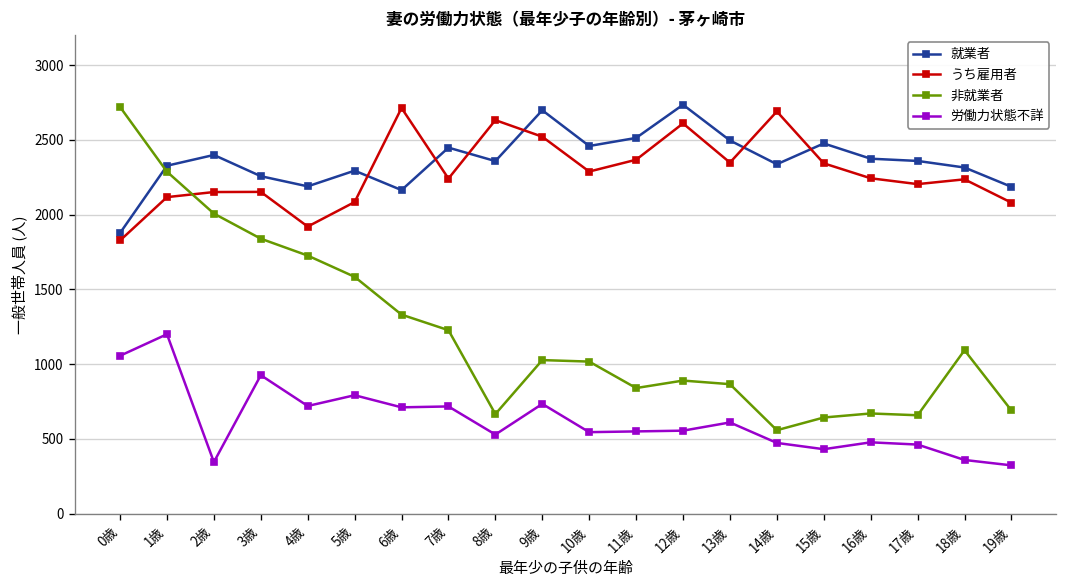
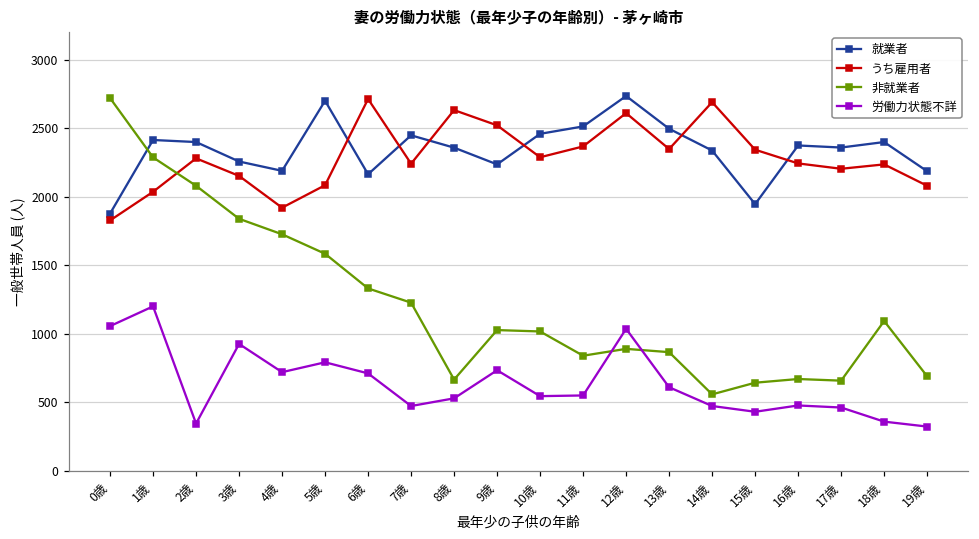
就業者, 1歳: 2330 -> 2410
うち雇用者, 1歳: 2120 -> 2040
うち雇用者, 2歳: 2150 -> 2280
非就業者, 2歳: 2010 -> 2080
就業者, 5歳: 2290 -> 2700
労働力状態不詳, 7歳: 720 -> 470
就業者, 9歳: 2700 -> 2240
労働力状態不詳, 12歳: 560 -> 1040
就業者, 15歳: 2480 -> 1950
就業者, 18歳: 2320 -> 2400
